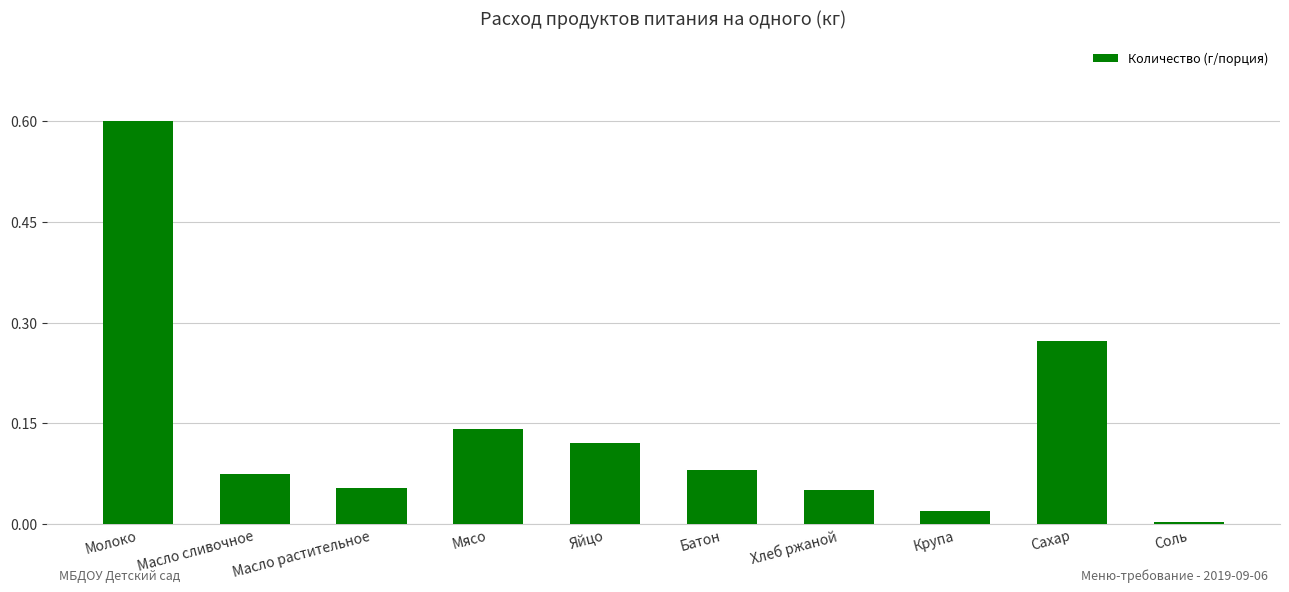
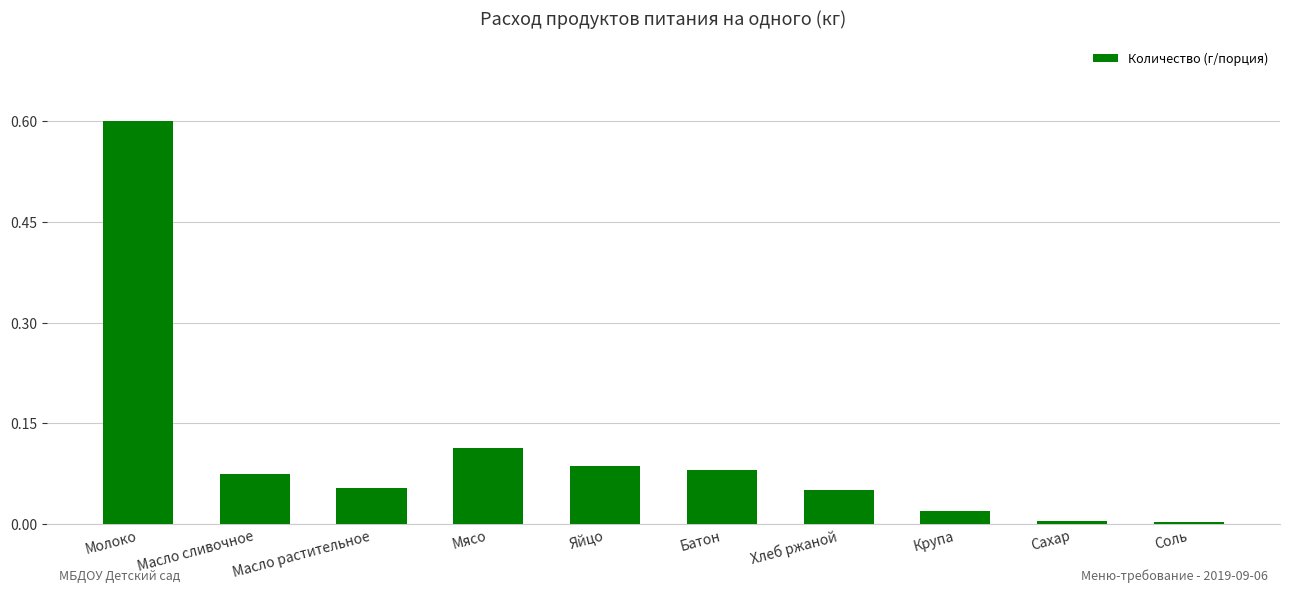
Мясо: 0.14 -> 0.11
Яйцо: 0.12 -> 0.09
Сахар: 0.27 -> 0.01
